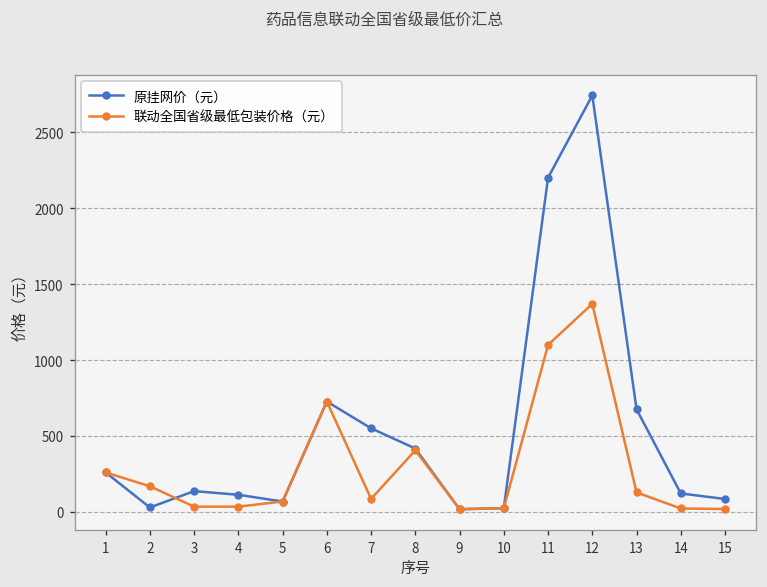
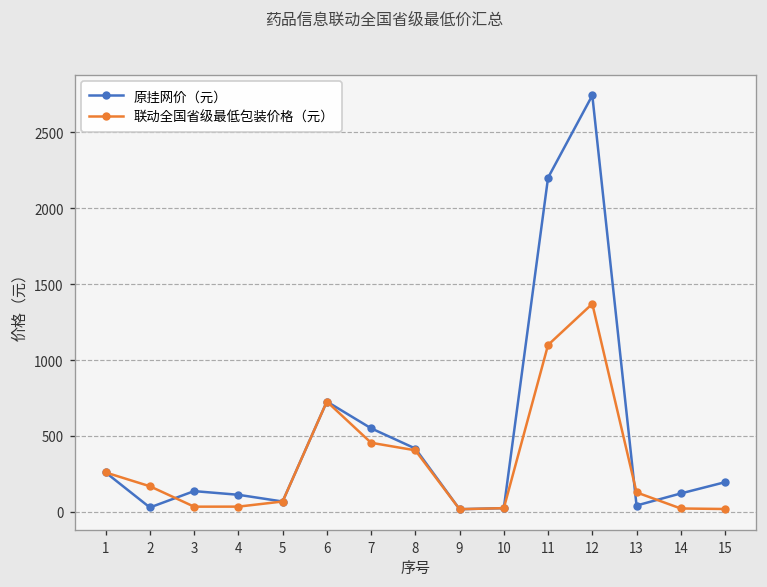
联动全国省级最低包装价格（元）, 7: 90 -> 460
原挂网价（元）, 13: 680 -> 40
原挂网价（元）, 15: 90 -> 200
